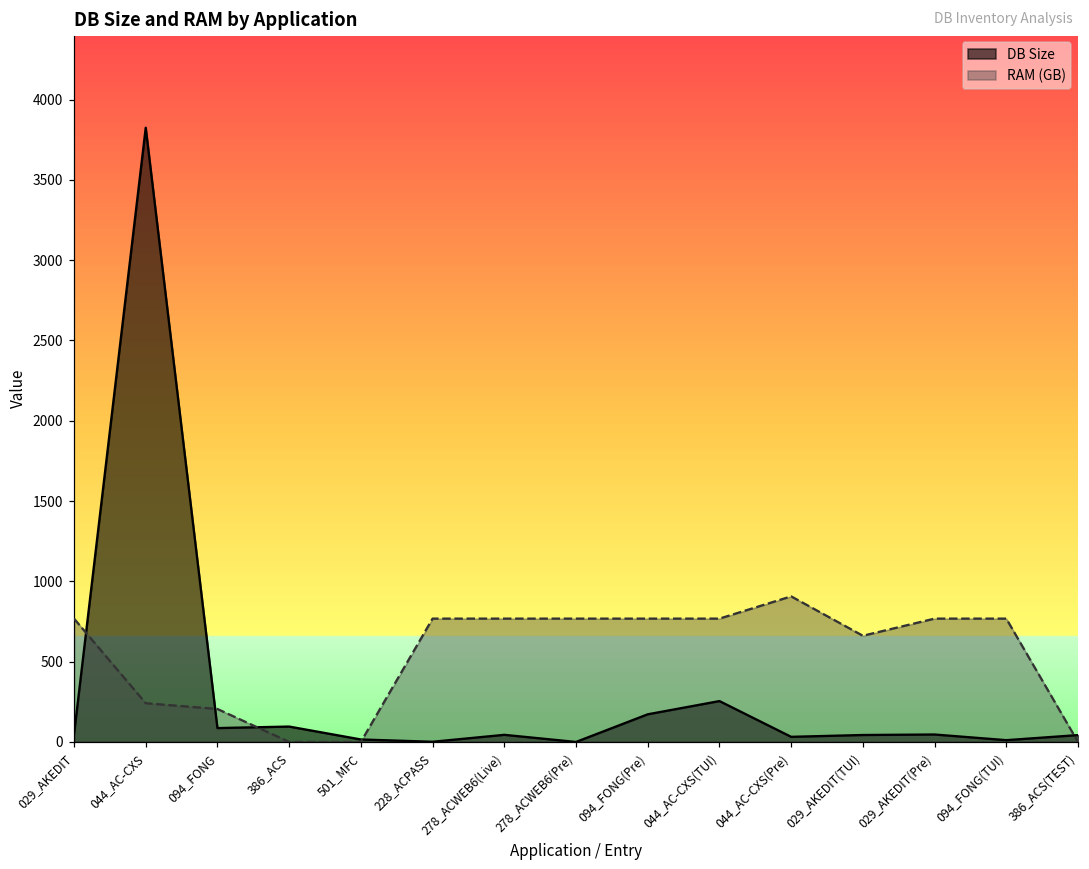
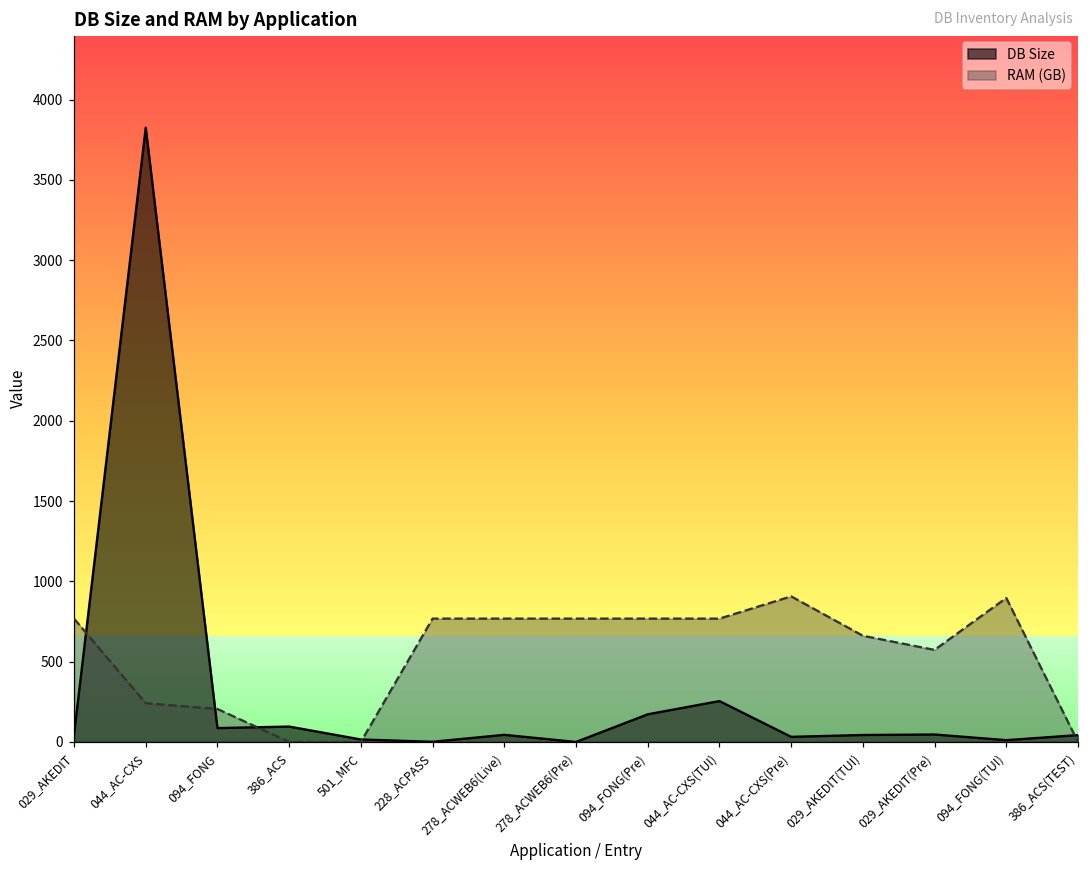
RAM (GB), 029_AKEDIT(Pre): 770 -> 570
RAM (GB), 094_FONG(TUI): 770 -> 900
